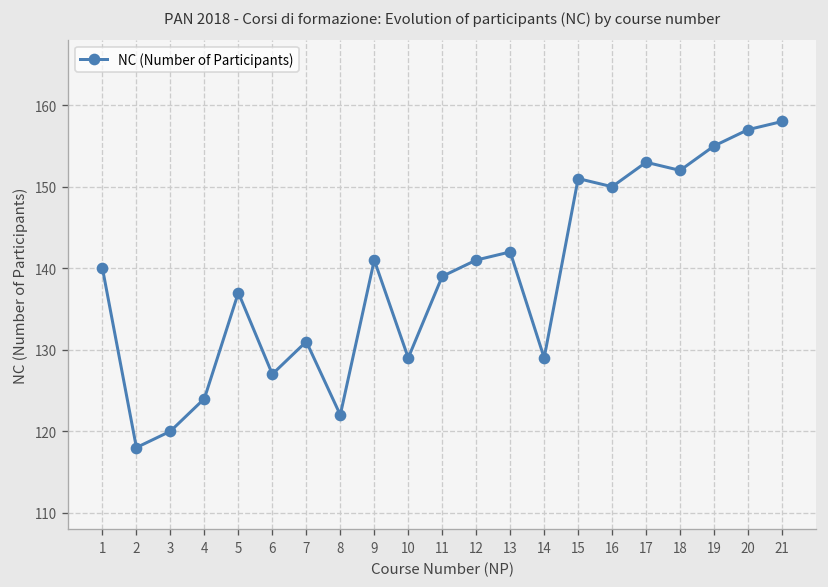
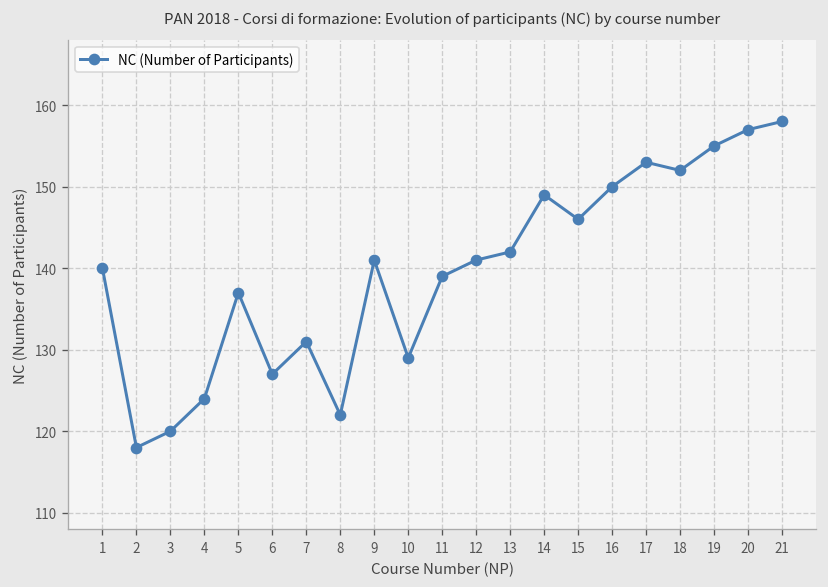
14: 129 -> 149
15: 151 -> 146
